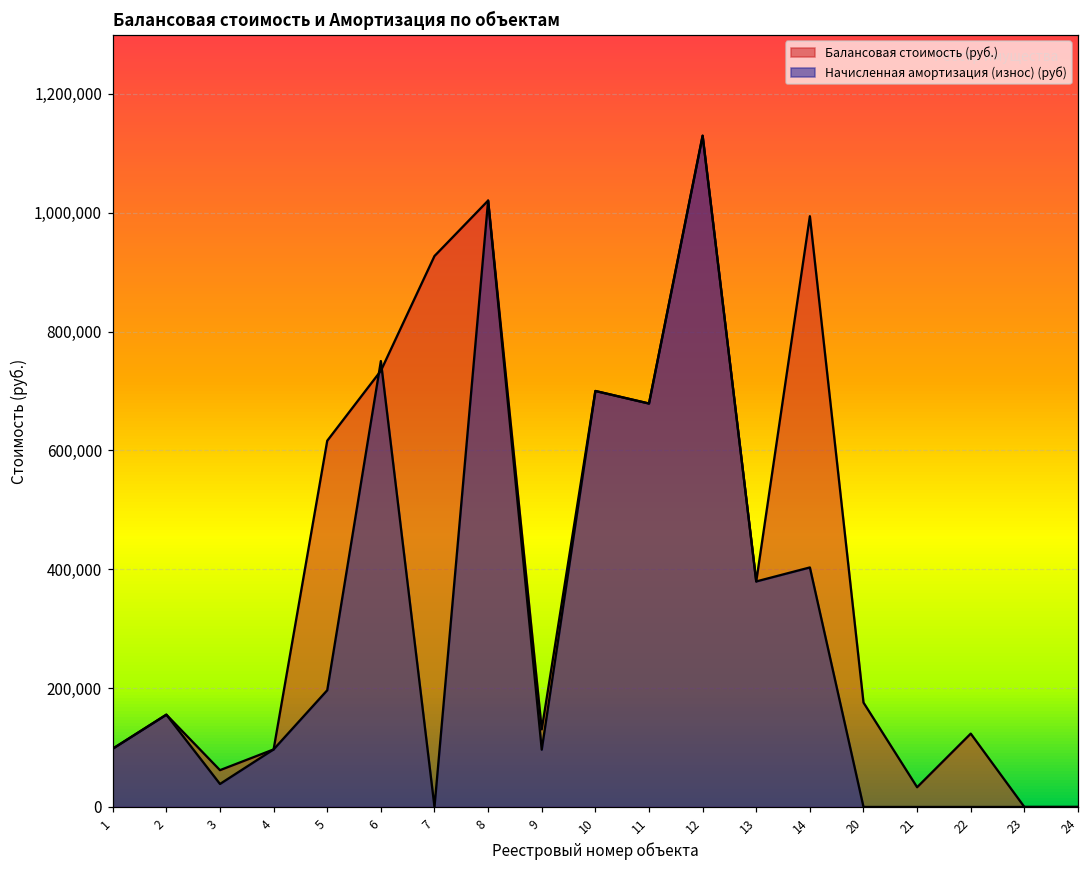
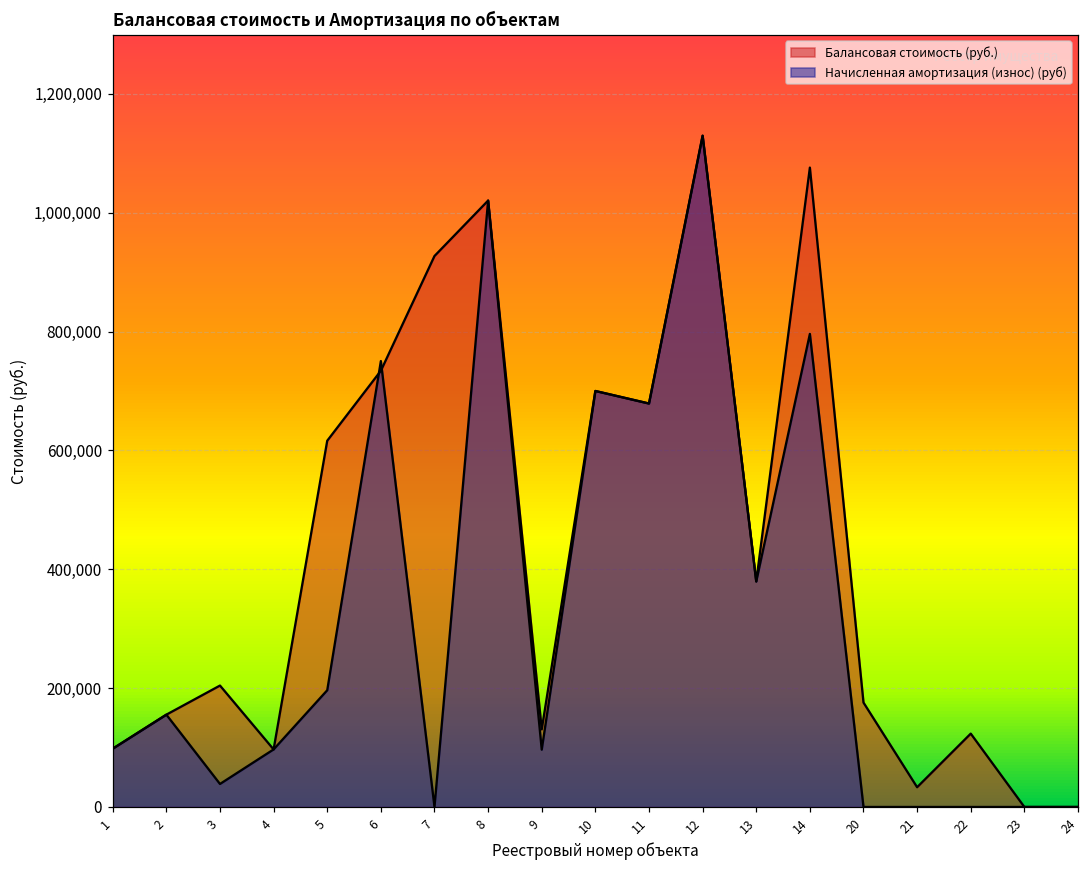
Балансовая стоимость (руб.), 3: 60,000 -> 200,000
Балансовая стоимость (руб.), 14: 990,000 -> 1,080,000
Начисленная амортизация (износ) (руб), 14: 400,000 -> 800,000
